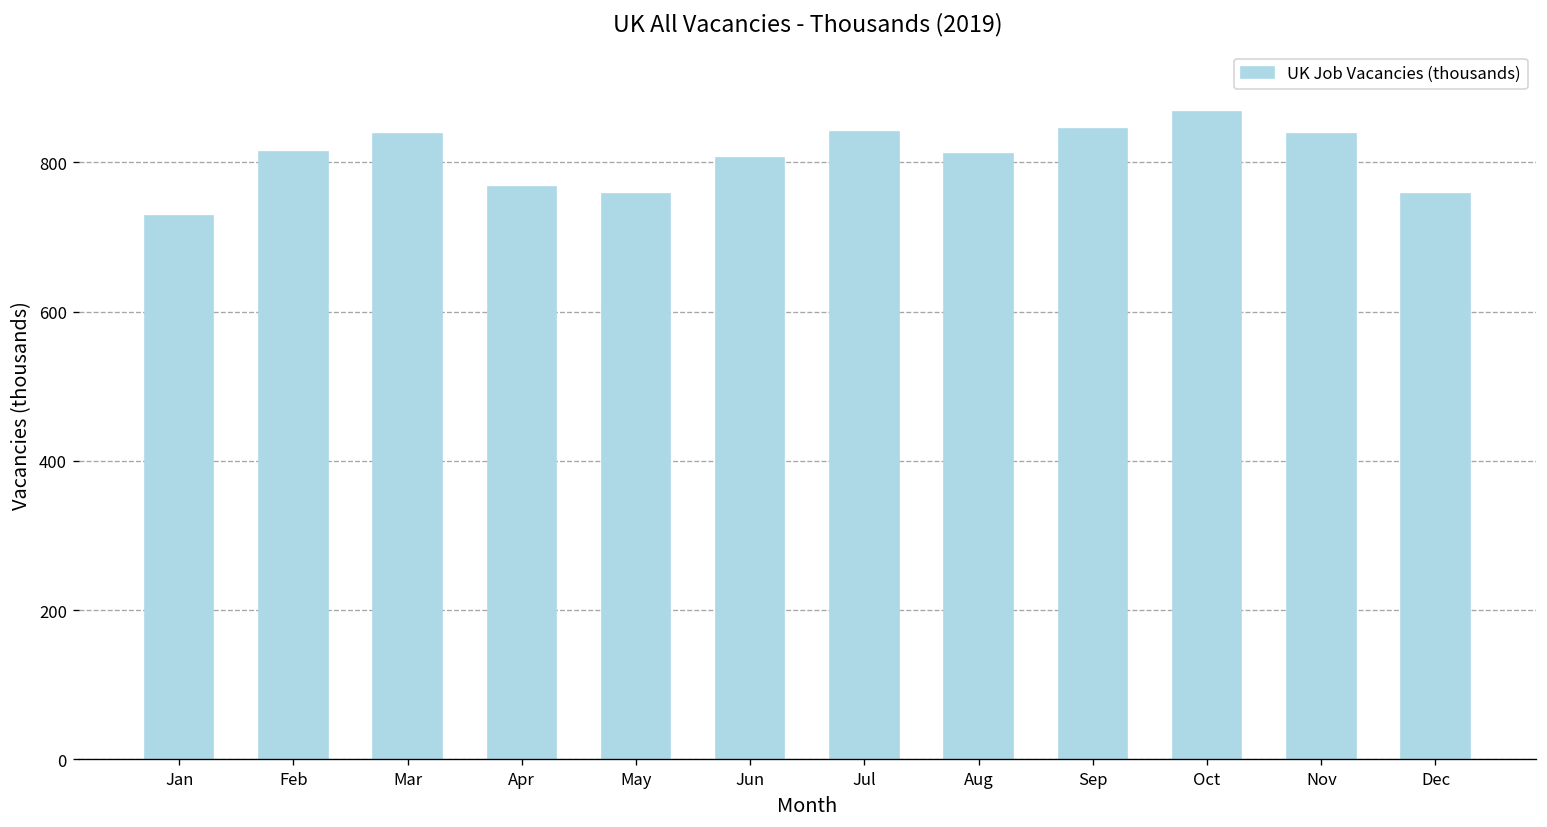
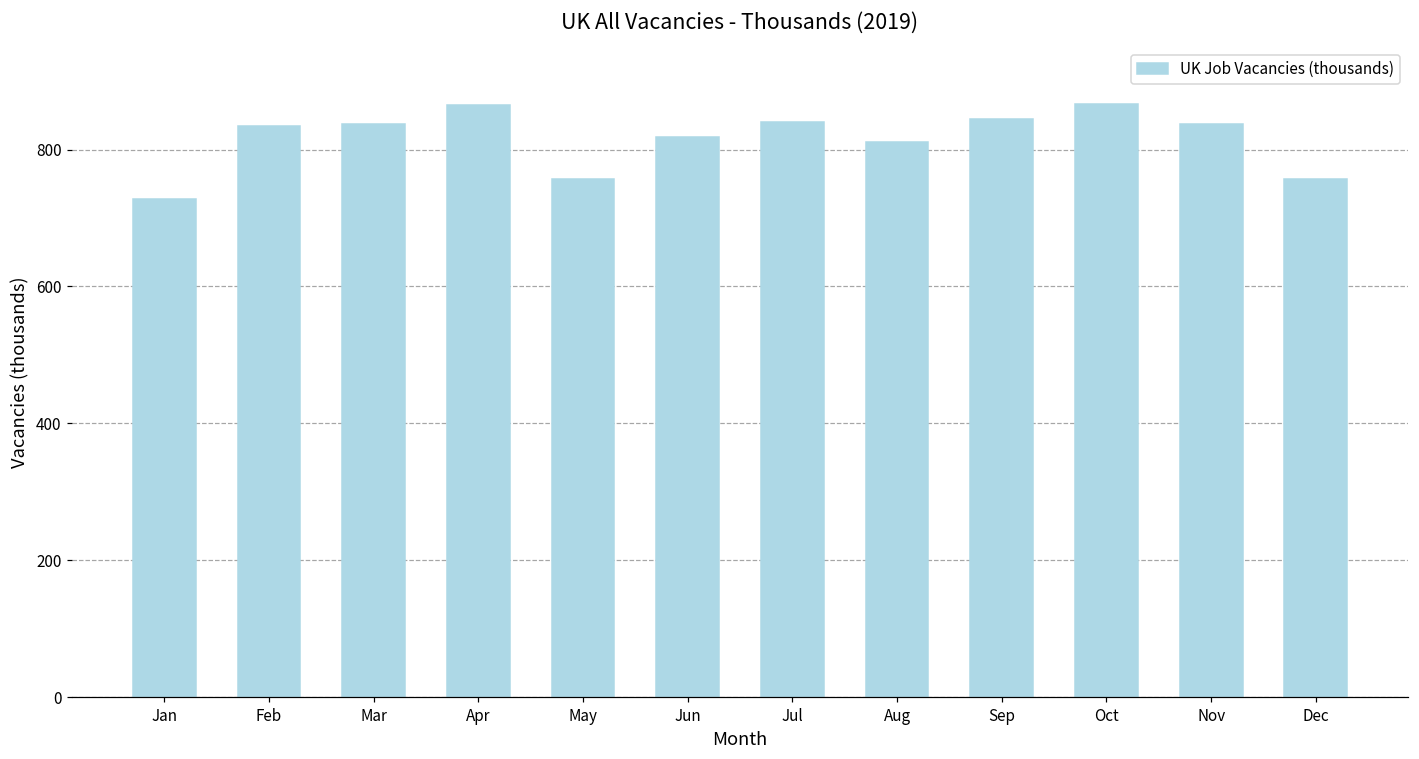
Feb: 810 -> 830
Apr: 770 -> 870
Jun: 810 -> 820
